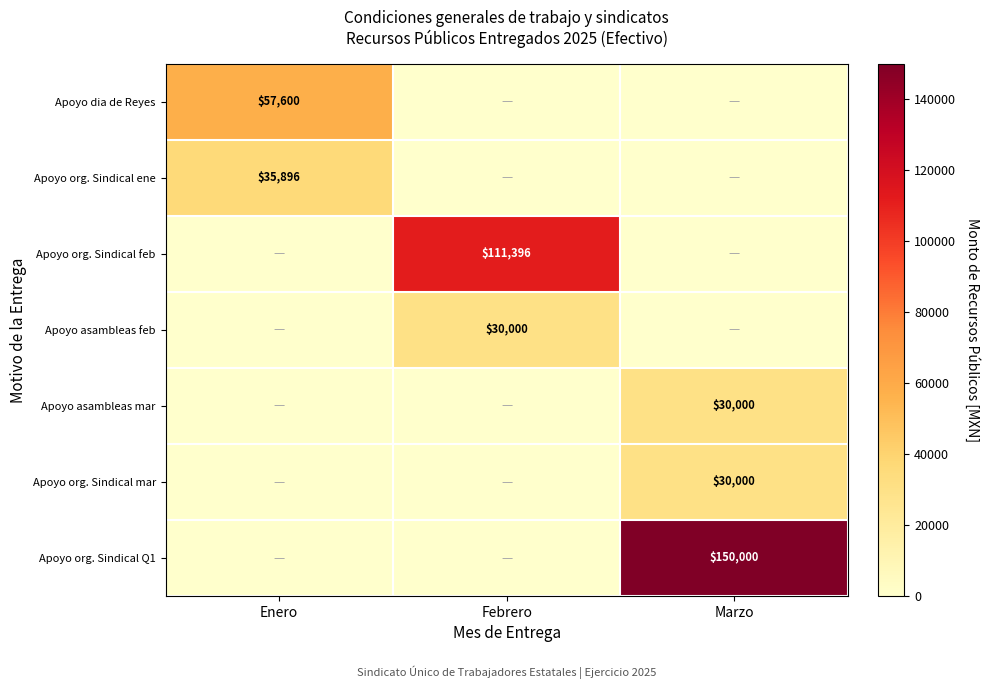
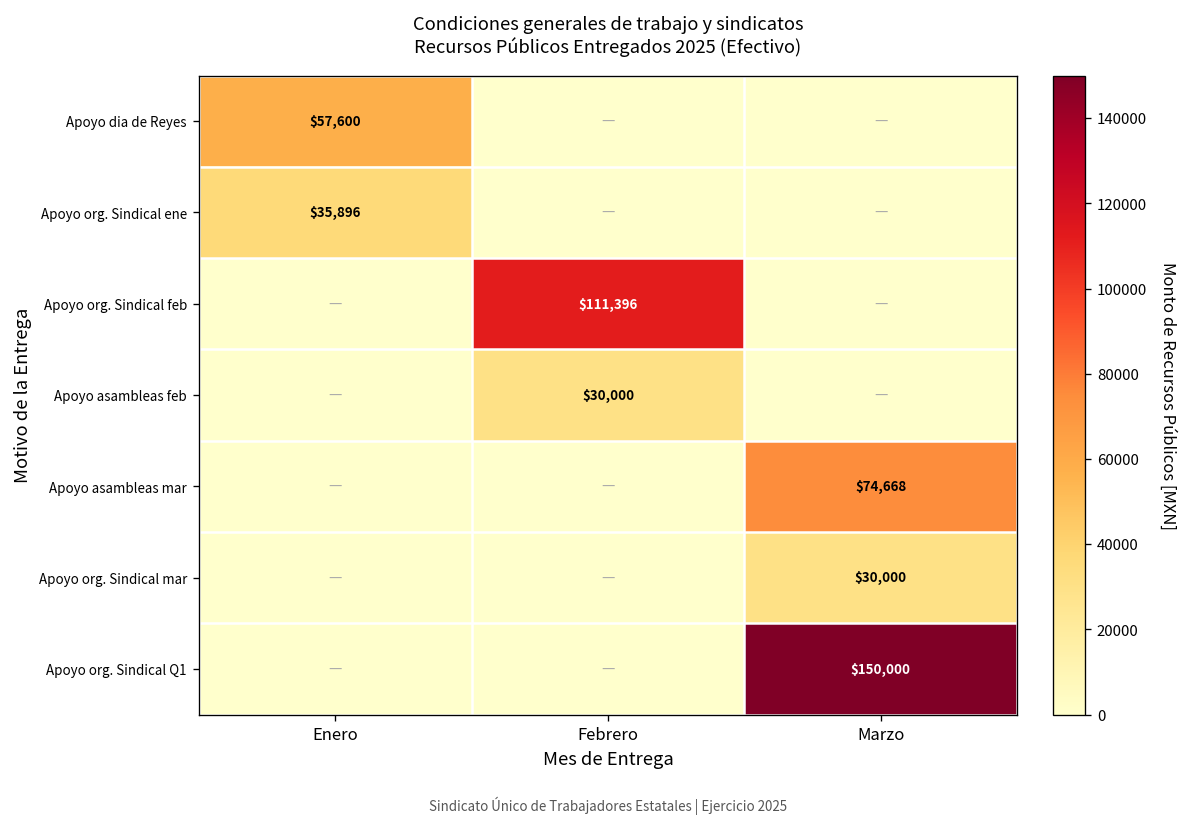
Apoyo asambleas mar, Marzo: $30,000 -> $74,668
